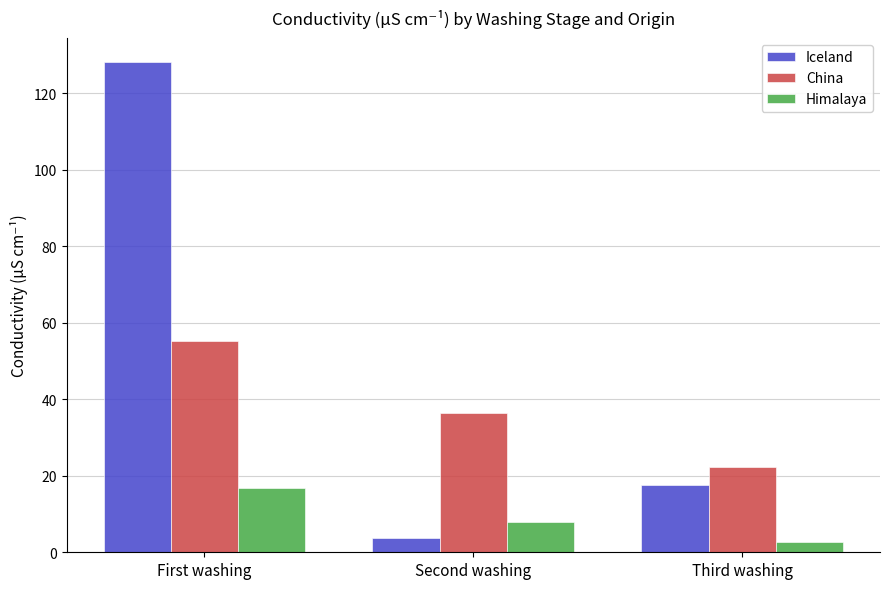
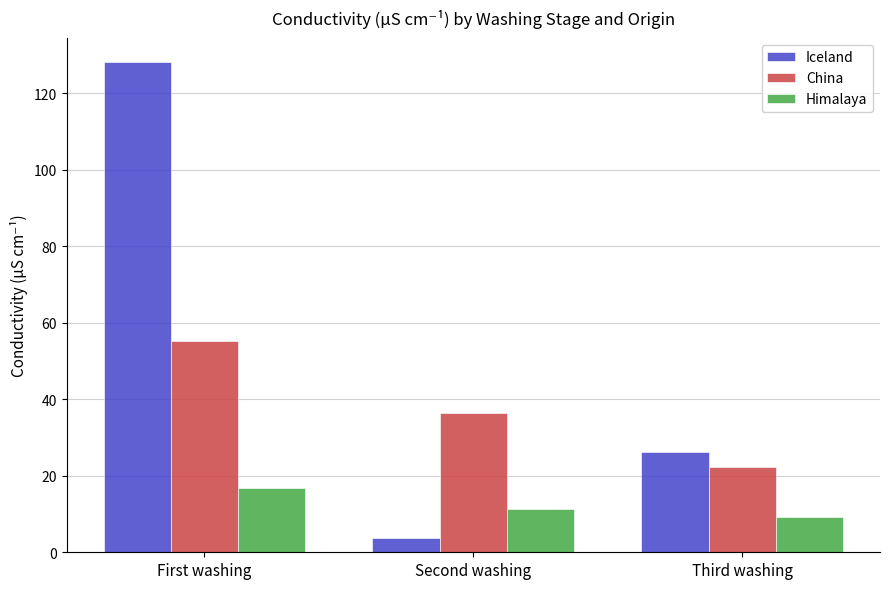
Himalaya, Second washing: 8 -> 11
Iceland, Third washing: 18 -> 26
Himalaya, Third washing: 3 -> 9
